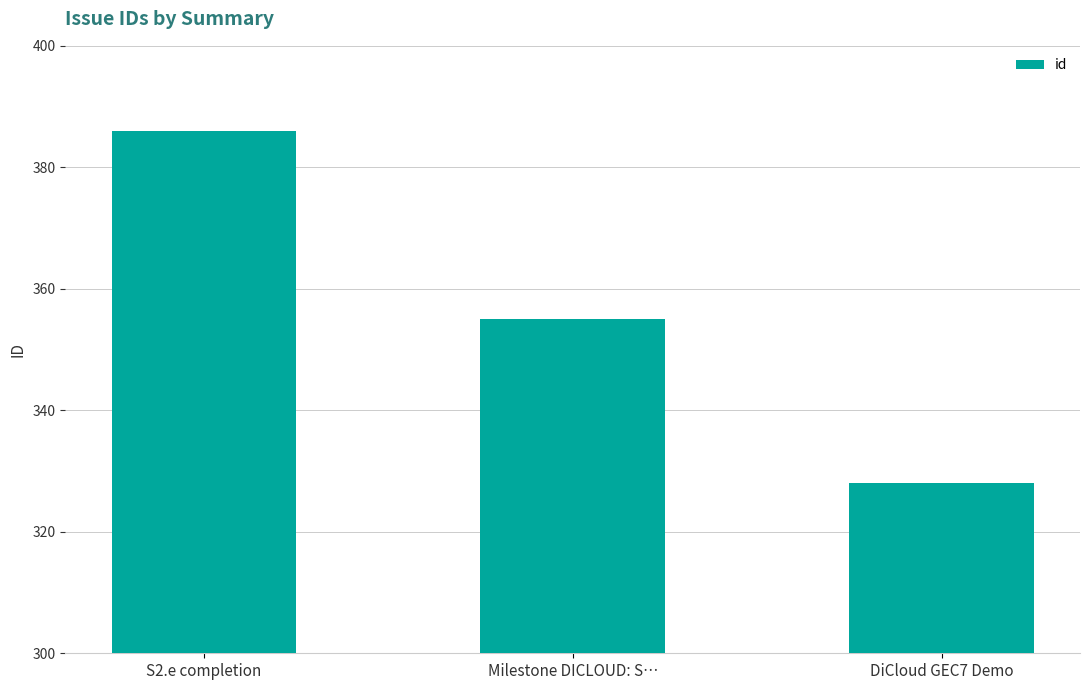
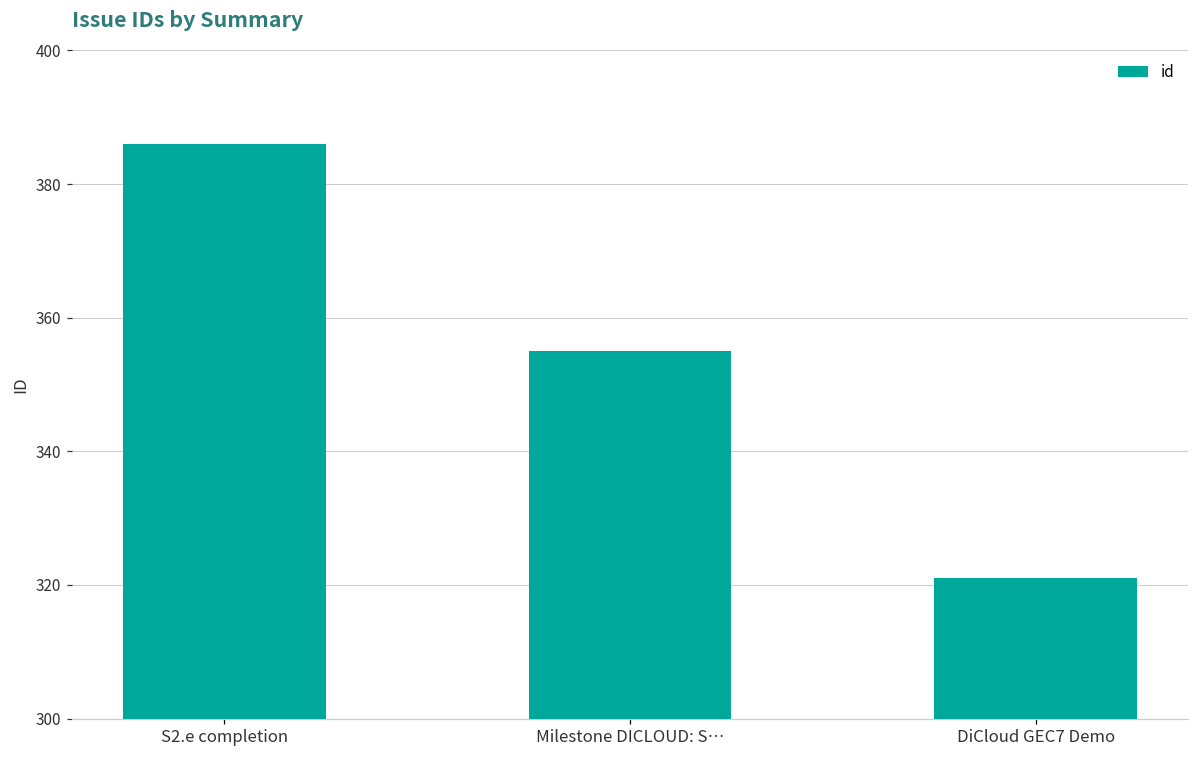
DiCloud GEC7 Demo: 328 -> 321
